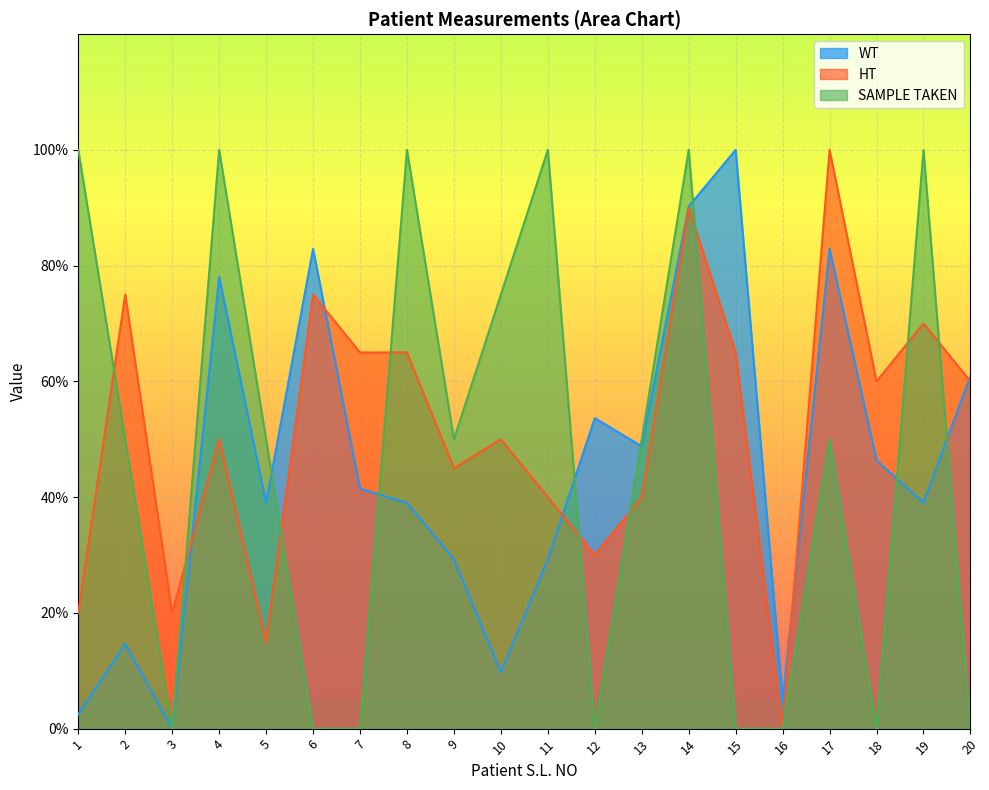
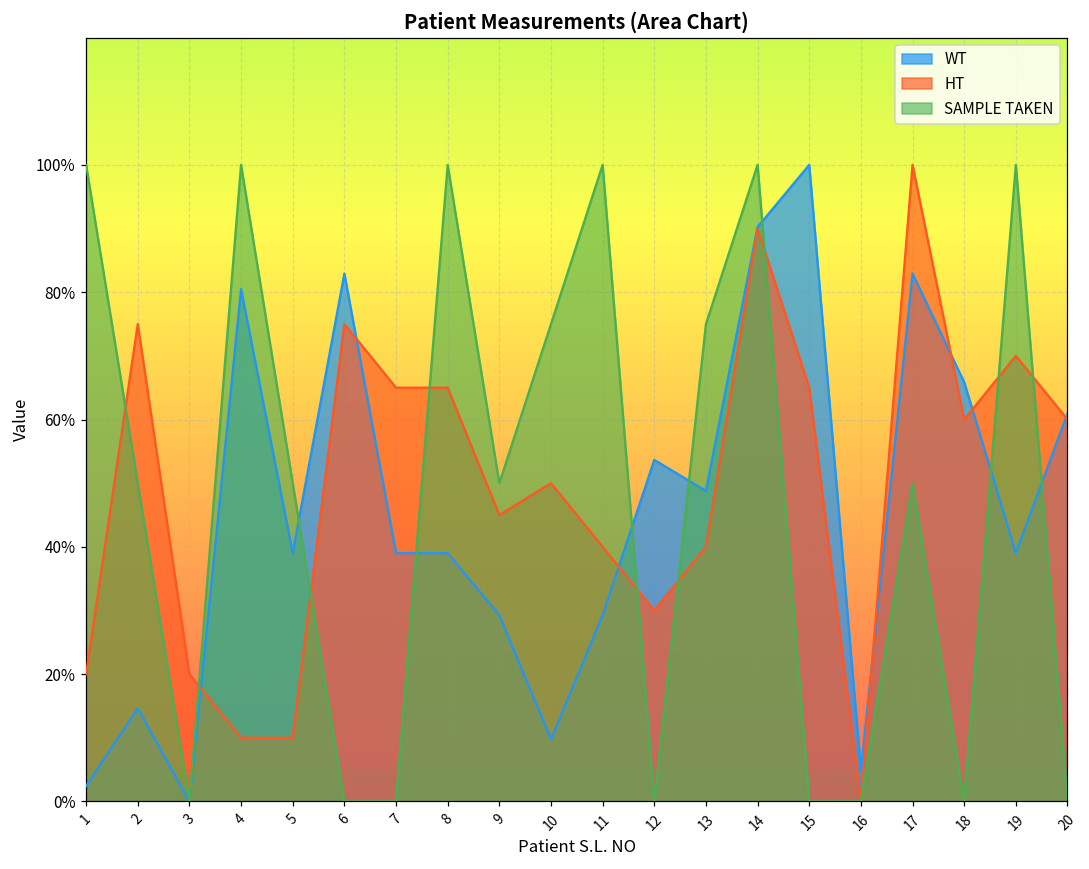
WT, 4: 78% -> 80%
HT, 4: 50% -> 10%
HT, 5: 15% -> 10%
WT, 7: 41% -> 39%
SAMPLE TAKEN, 13: 50% -> 75%
WT, 18: 46% -> 66%
